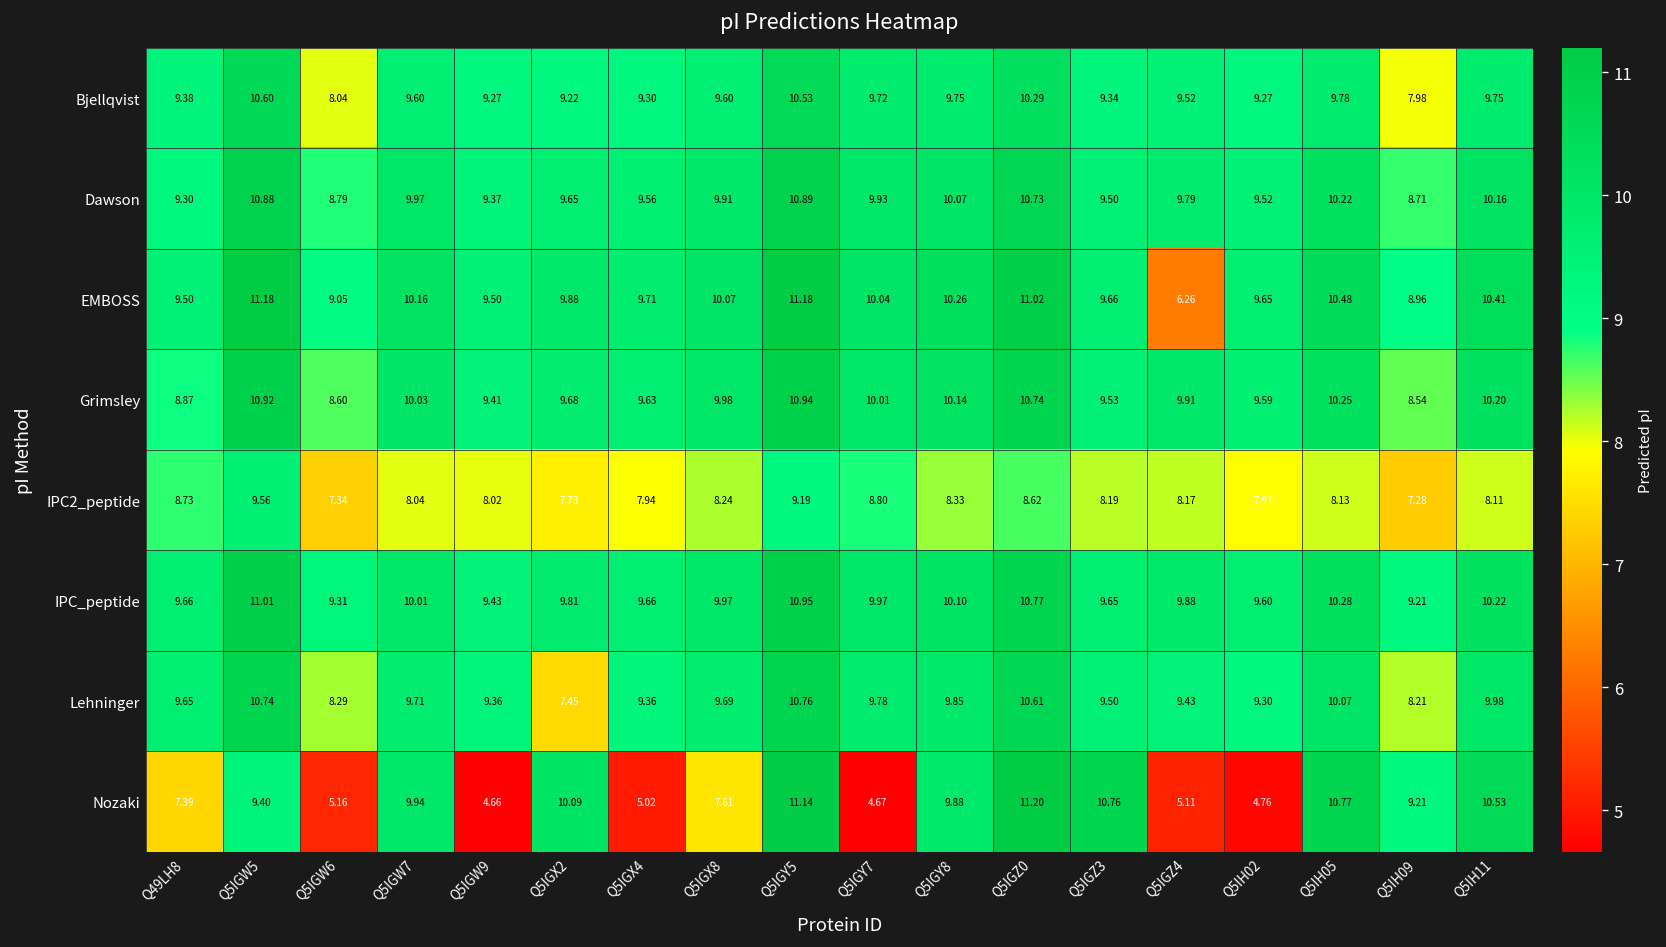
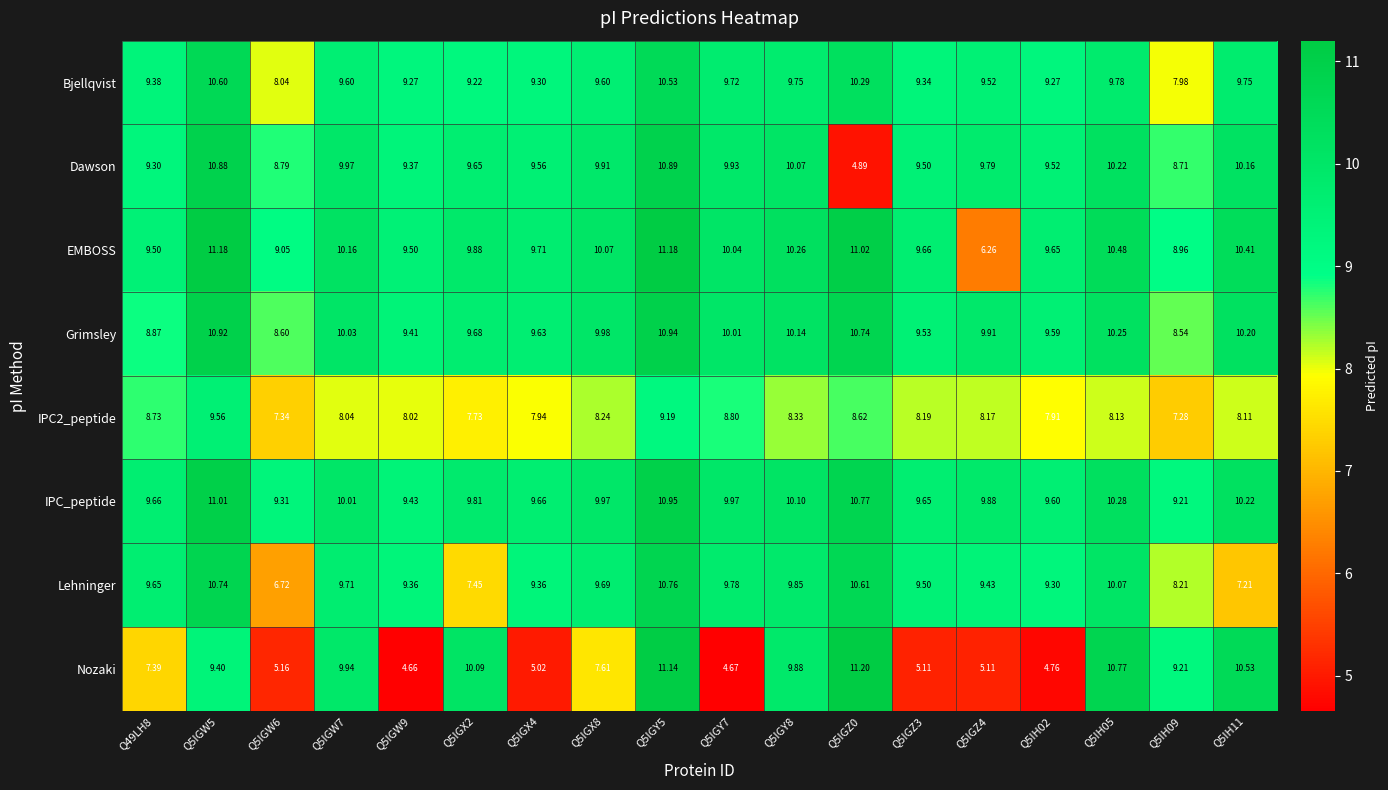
Dawson, Q5IGZ0: 10.73 -> 4.89
Lehninger, Q5IGW6: 8.29 -> 6.72
Lehninger, Q5IH11: 9.98 -> 7.21
Nozaki, Q5IGZ3: 10.76 -> 5.11
